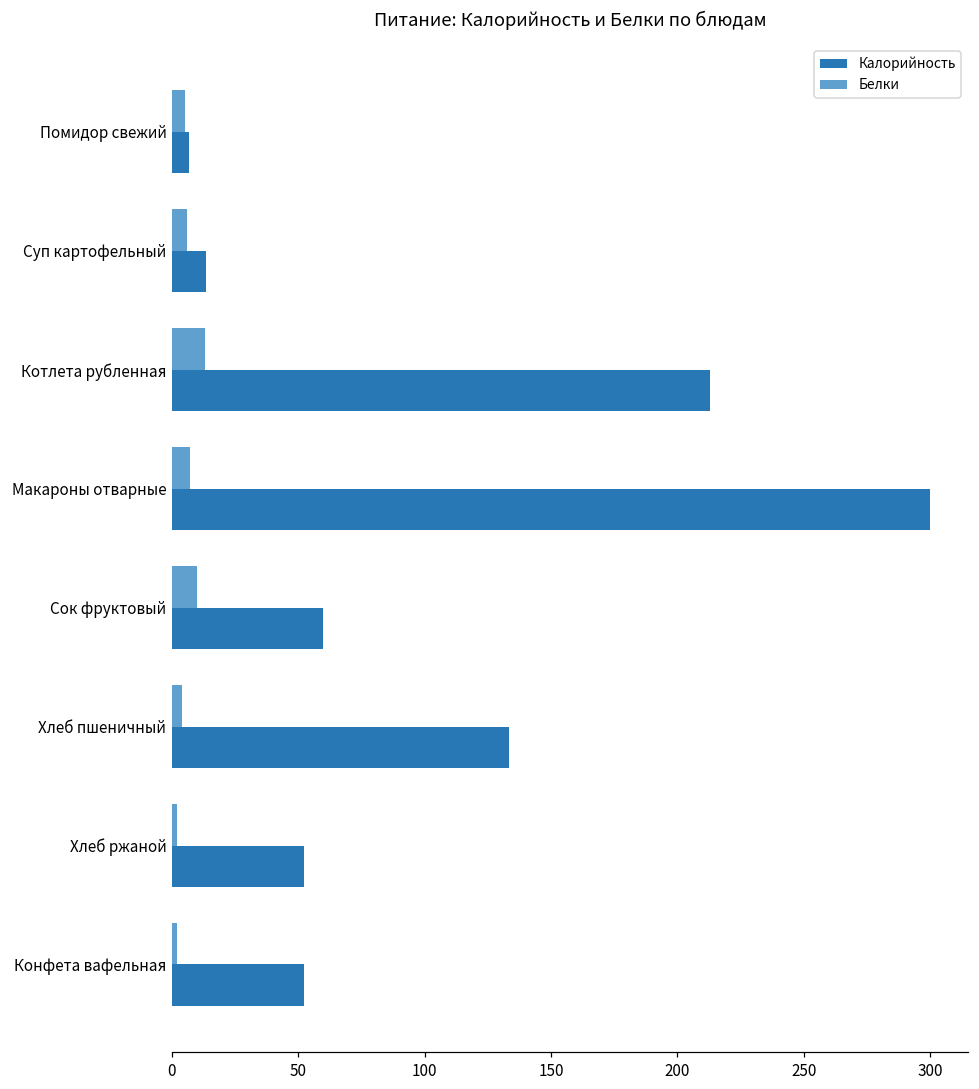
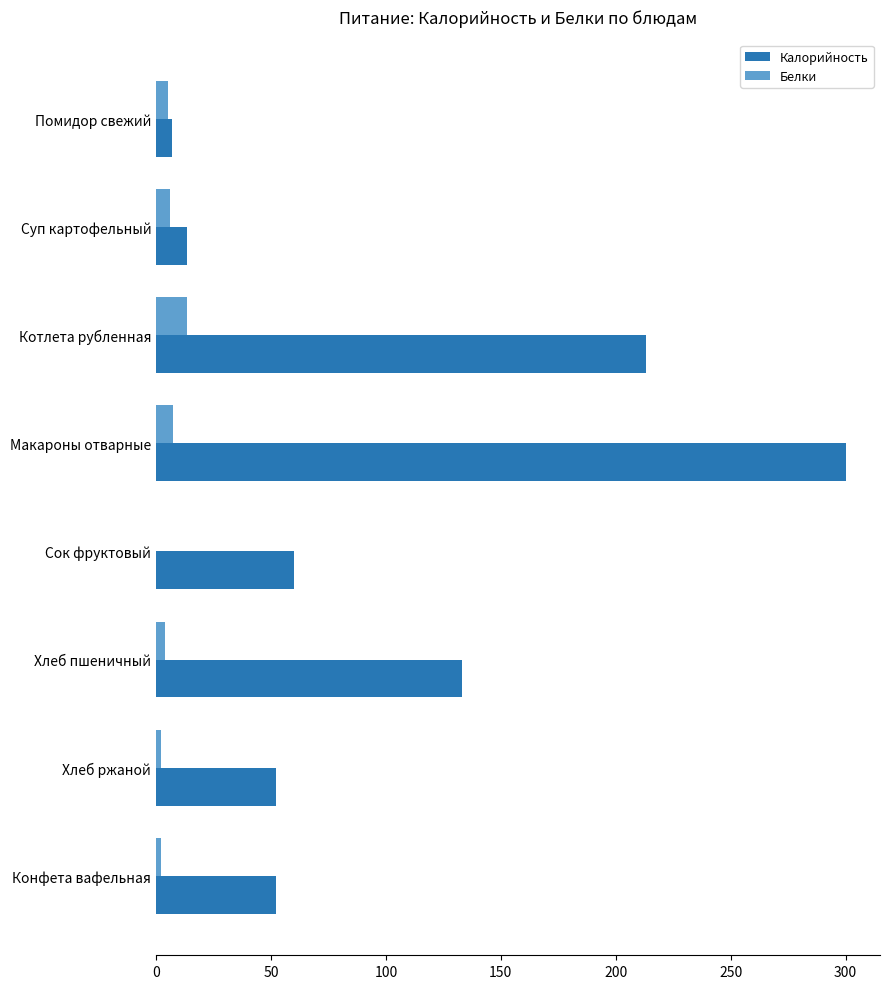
Белки, Сок фруктовый: 10 -> 0
